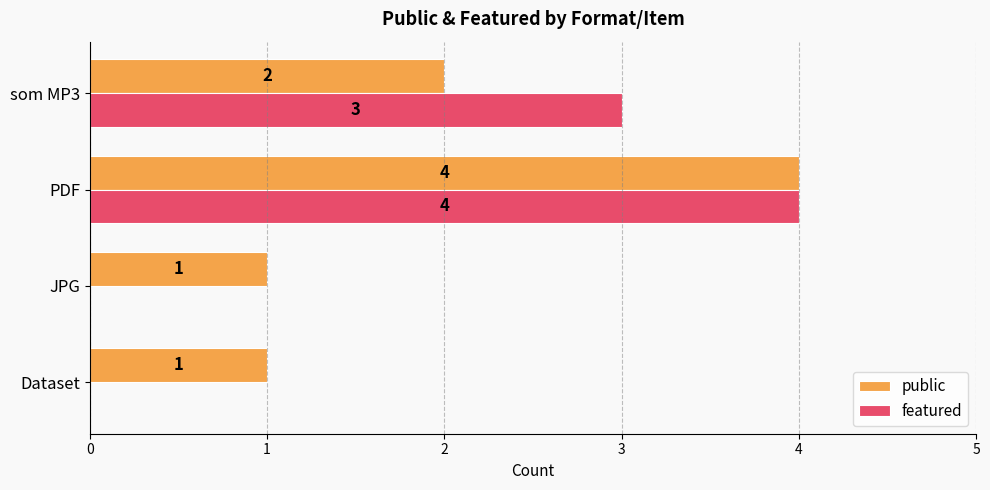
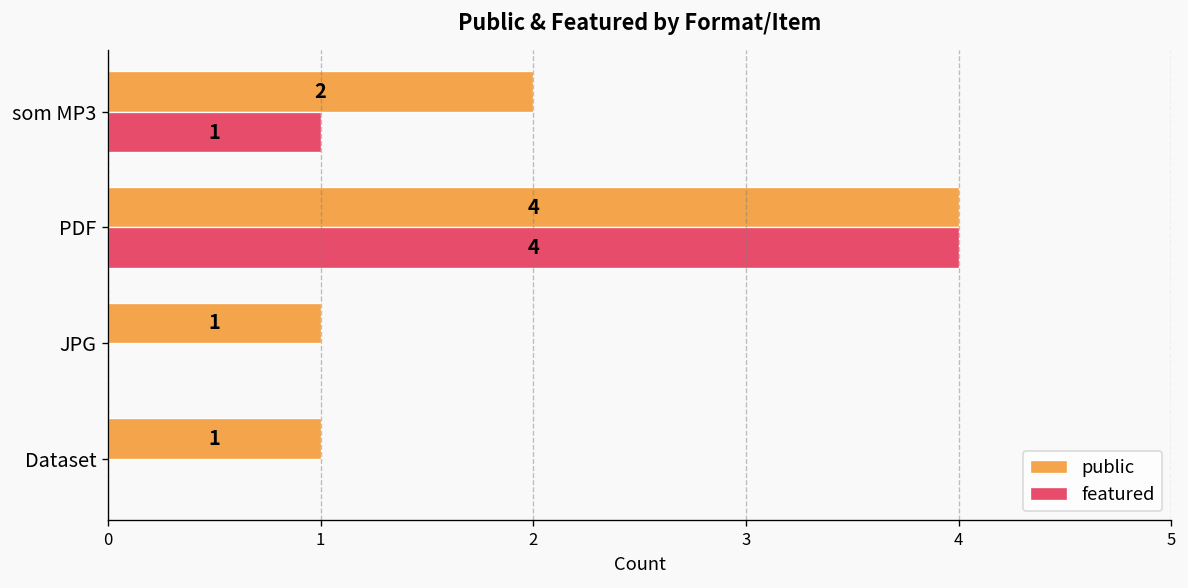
featured, som MP3: 3 -> 1
